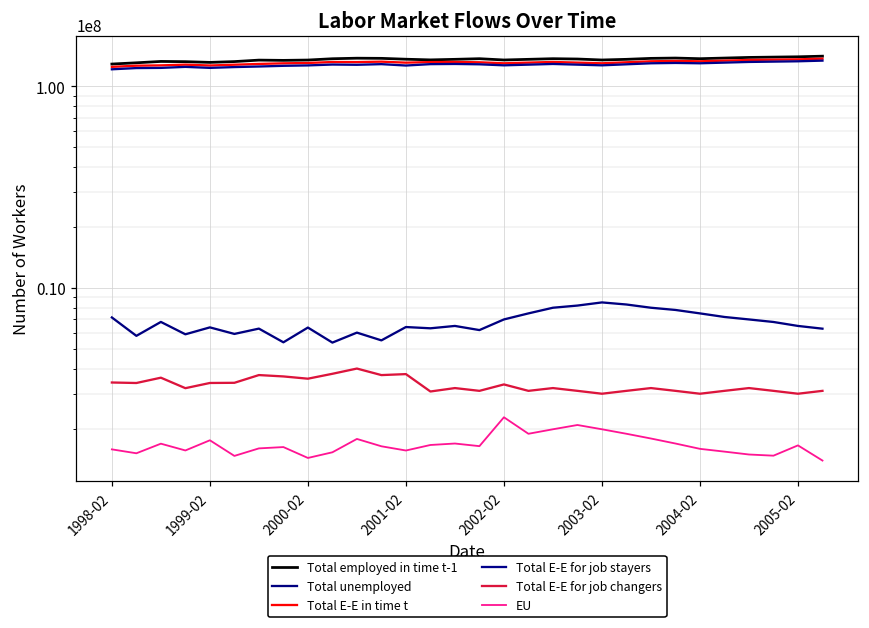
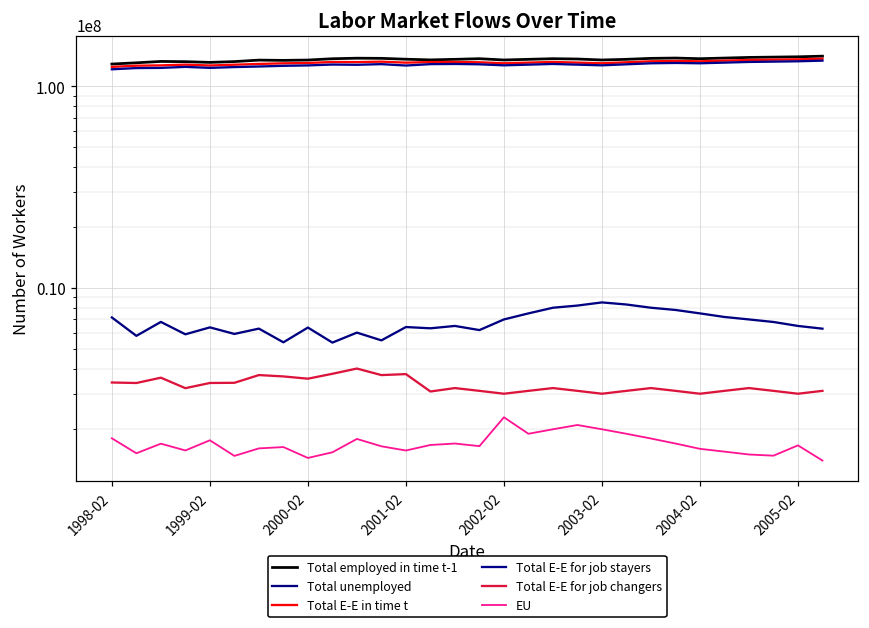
EU, 1998-02: 1600000 -> 1800000
Total E-E for job changers, 2002-02: 3300000 -> 3000000
